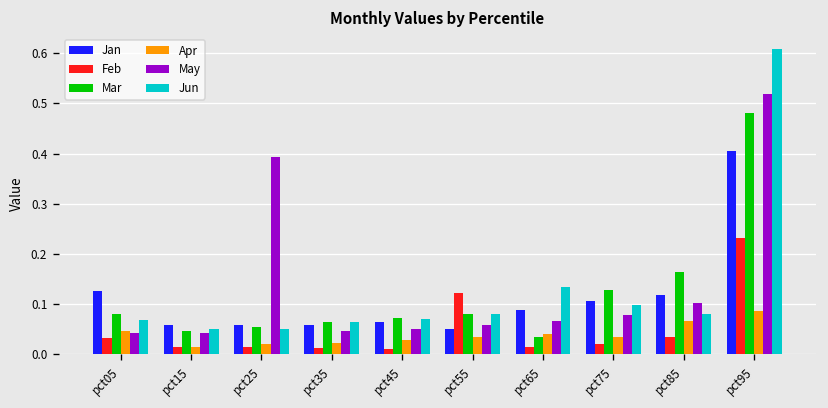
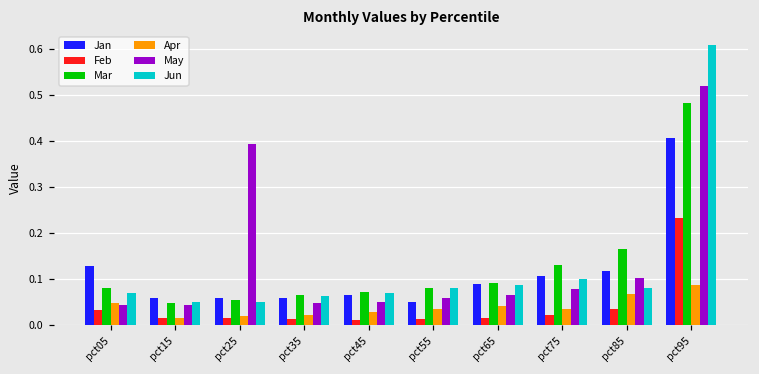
Feb, pct55: 0.12 -> 0.01
Mar, pct65: 0.03 -> 0.09
Jun, pct65: 0.13 -> 0.09
